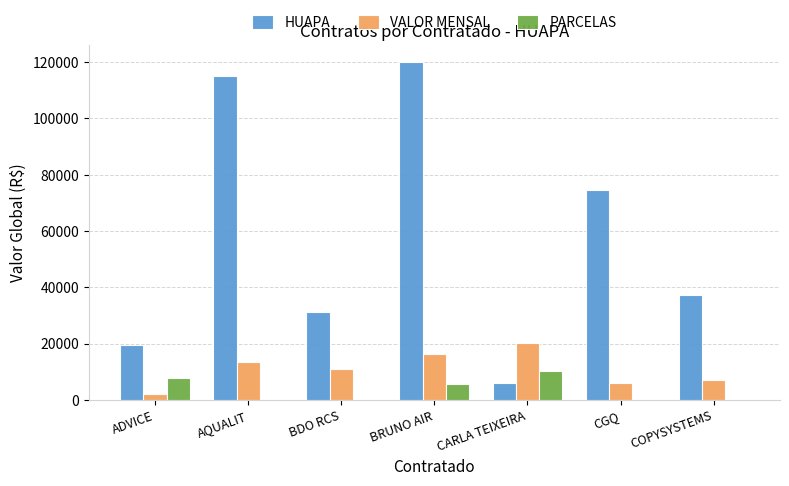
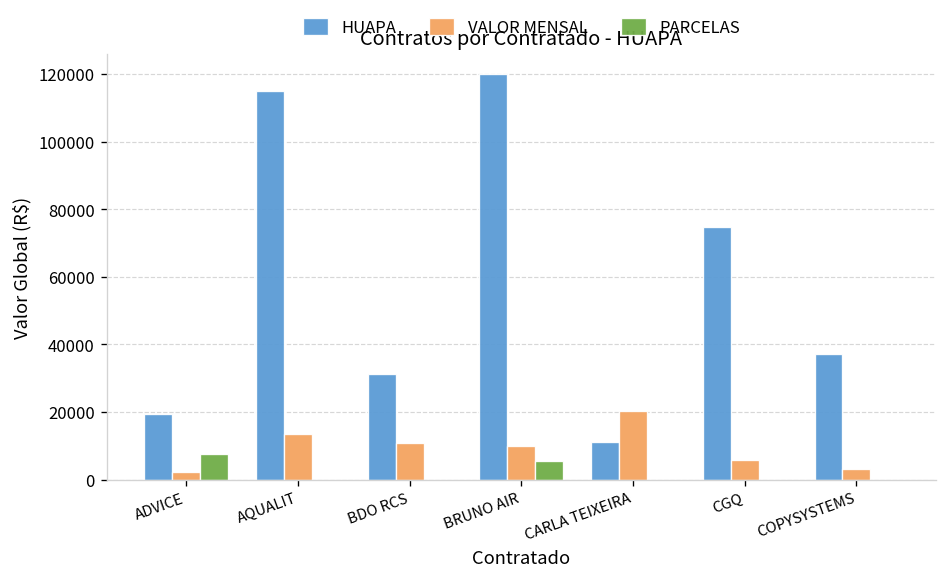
VALOR MENSAL, BRUNO AIR: 16000 -> 10000
HUAPA, CARLA TEIXEIRA: 6000 -> 11000
PARCELAS, CARLA TEIXEIRA: 10000 -> 0
VALOR MENSAL, COPYSYSTEMS: 7000 -> 3000
